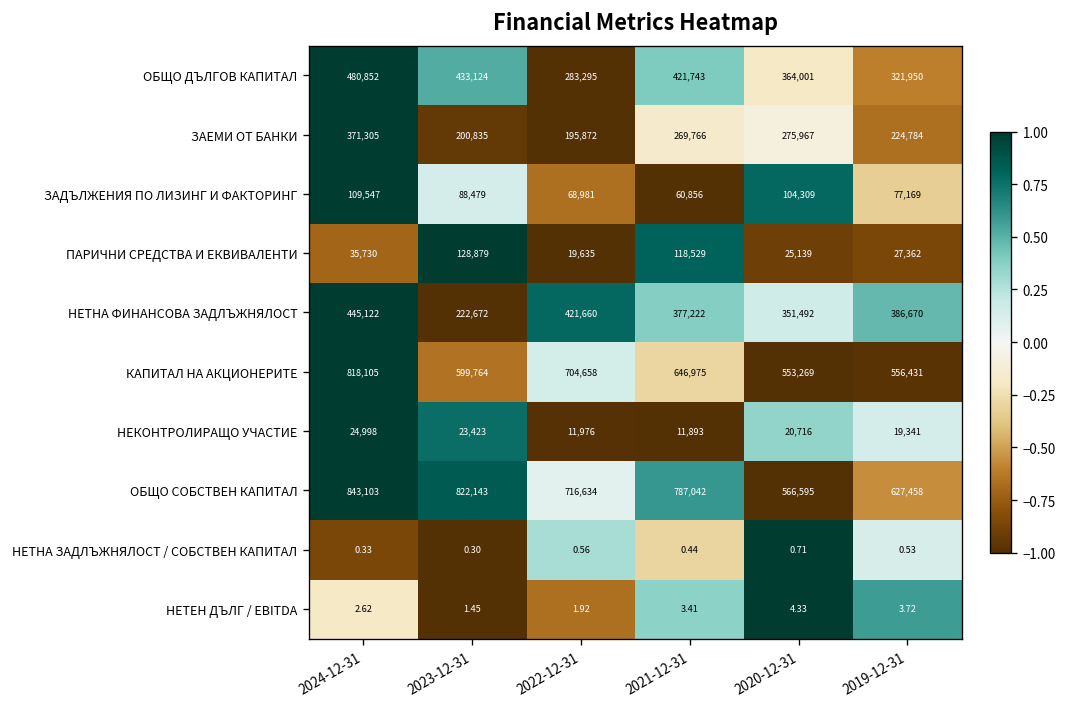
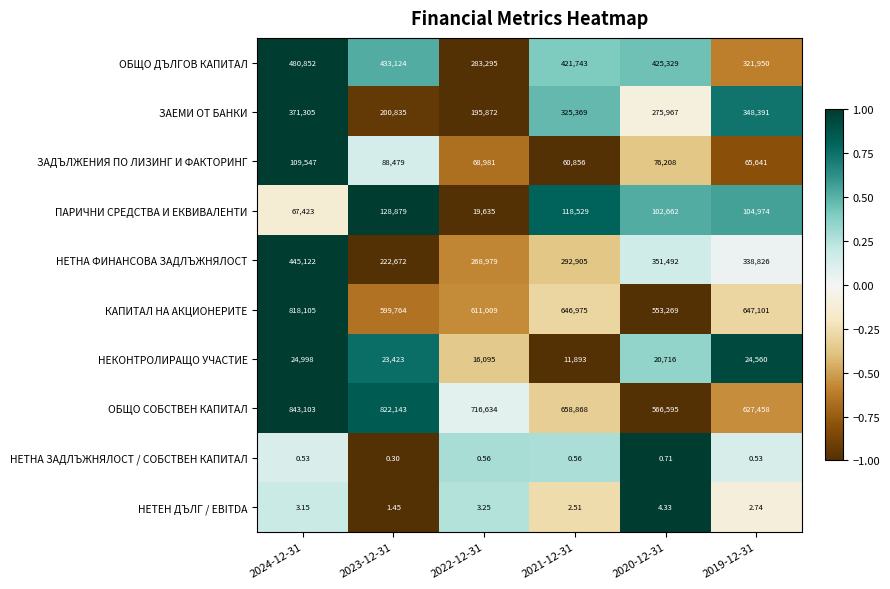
ОБЩО ДЪЛГОВ КАПИТАЛ, 2020-12-31: 364,001 -> 425,329
ЗАЕМИ ОТ БАНКИ, 2021-12-31: 269,766 -> 325,369
ЗАЕМИ ОТ БАНКИ, 2019-12-31: 224,784 -> 348,391
ЗАДЪЛЖЕНИЯ ПО ЛИЗИНГ И ФАКТОРИНГ, 2020-12-31: 104,309 -> 76,208
ЗАДЪЛЖЕНИЯ ПО ЛИЗИНГ И ФАКТОРИНГ, 2019-12-31: 77,169 -> 65,641
ПАРИЧНИ СРЕДСТВА И ЕКВИВАЛЕНТИ, 2024-12-31: 35,730 -> 67,423
ПАРИЧНИ СРЕДСТВА И ЕКВИВАЛЕНТИ, 2020-12-31: 25,139 -> 102,662
ПАРИЧНИ СРЕДСТВА И ЕКВИВАЛЕНТИ, 2019-12-31: 27,362 -> 104,974
НЕТНА ФИНАНСОВА ЗАДЛЪЖНЯЛОСТ, 2022-12-31: 421,660 -> 268,979
НЕТНА ФИНАНСОВА ЗАДЛЪЖНЯЛОСТ, 2021-12-31: 377,222 -> 292,905
НЕТНА ФИНАНСОВА ЗАДЛЪЖНЯЛОСТ, 2019-12-31: 386,670 -> 338,826
КАПИТАЛ НА АКЦИОНЕРИТЕ, 2022-12-31: 704,658 -> 611,009
КАПИТАЛ НА АКЦИОНЕРИТЕ, 2019-12-31: 556,431 -> 647,101
НЕКОНТРОЛИРАЩО УЧАСТИЕ, 2022-12-31: 11,976 -> 16,095
НЕКОНТРОЛИРАЩО УЧАСТИЕ, 2019-12-31: 19,341 -> 24,560
ОБЩО СОБСТВЕН КАПИТАЛ, 2021-12-31: 787,042 -> 658,868
НЕТНА ЗАДЛЪЖНЯЛОСТ / СОБСТВЕН КАПИТАЛ, 2024-12-31: 0.33 -> 0.53
НЕТНА ЗАДЛЪЖНЯЛОСТ / СОБСТВЕН КАПИТАЛ, 2021-12-31: 0.44 -> 0.56
НЕТЕН ДЪЛГ / EBITDA, 2024-12-31: 2.62 -> 3.15
НЕТЕН ДЪЛГ / EBITDA, 2022-12-31: 1.92 -> 3.25
НЕТЕН ДЪЛГ / EBITDA, 2021-12-31: 3.41 -> 2.51
НЕТЕН ДЪЛГ / EBITDA, 2019-12-31: 3.72 -> 2.74
